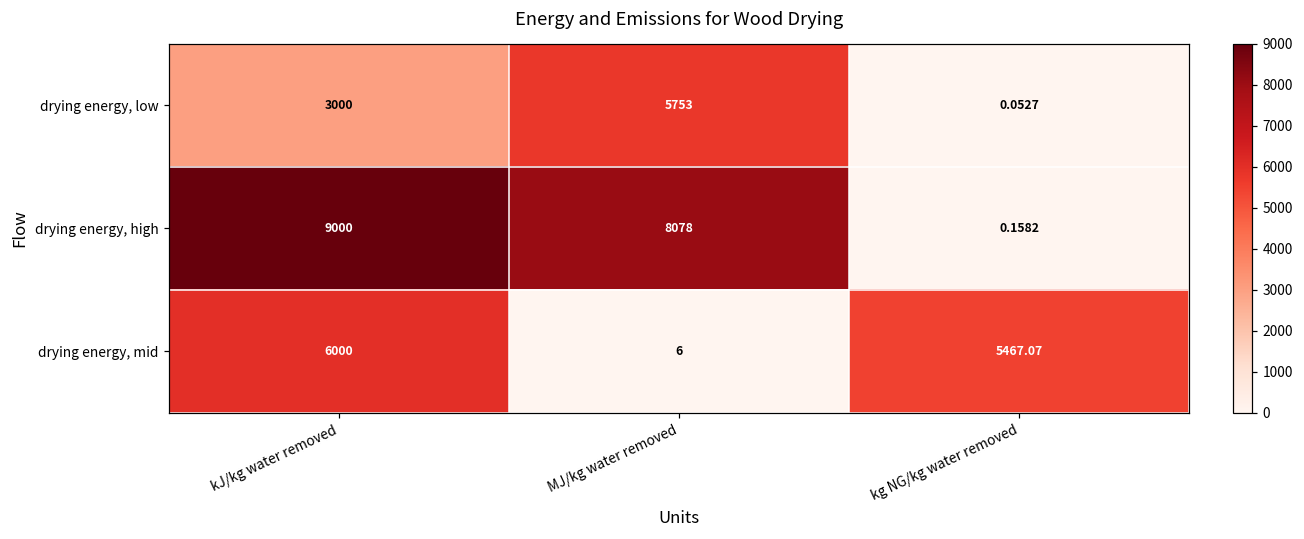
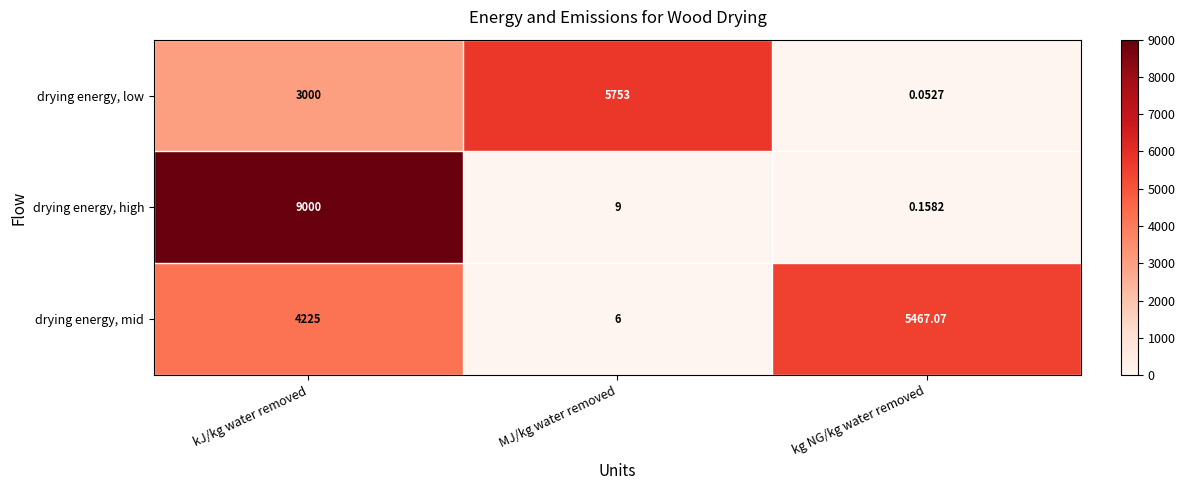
drying energy, high, MJ/kg water removed: 8078 -> 9
drying energy, mid, kJ/kg water removed: 6000 -> 4225
